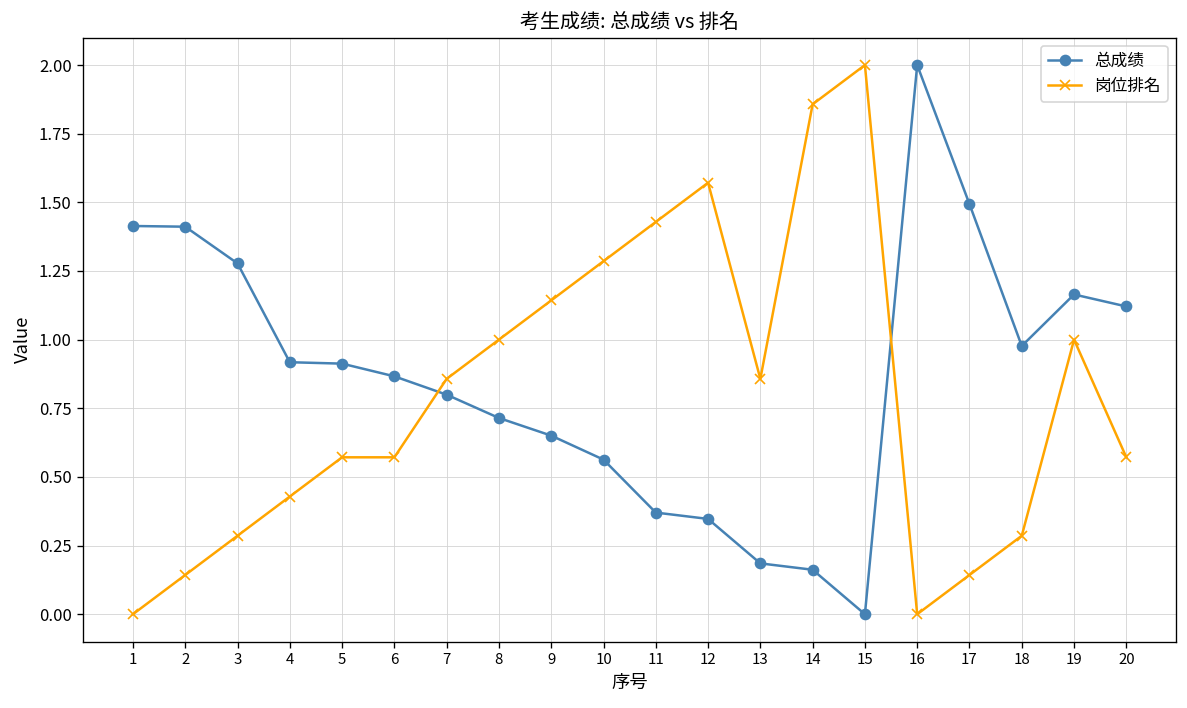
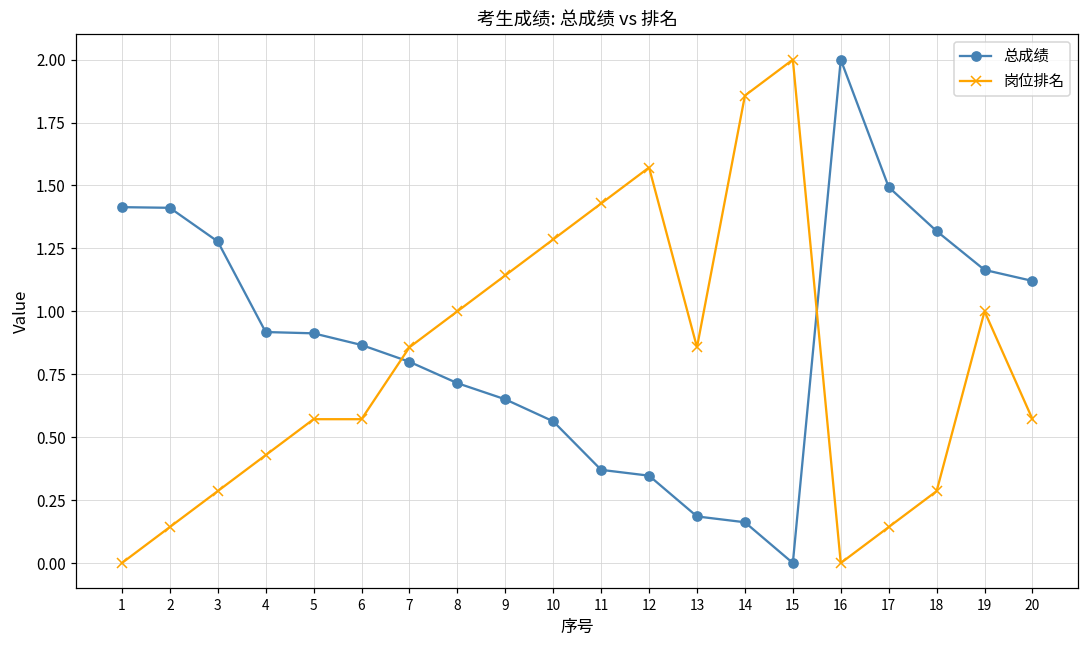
总成绩, 18: 0.98 -> 1.32
